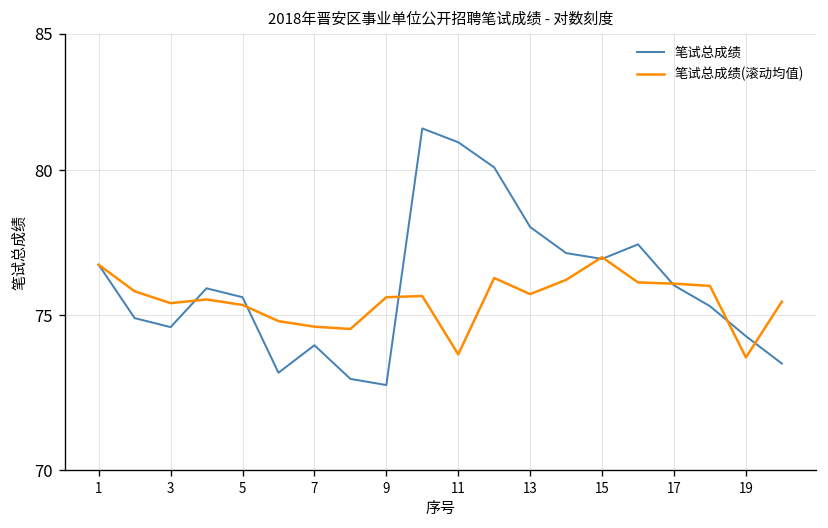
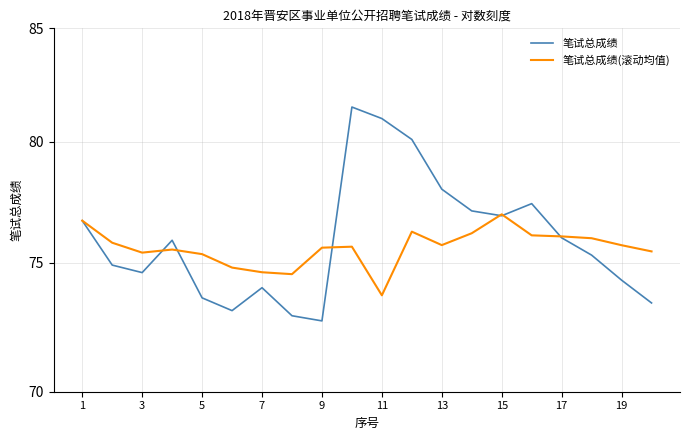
笔试总成绩, 5: 75.6 -> 73.6
笔试总成绩(滚动均值), 19: 73.6 -> 75.7
